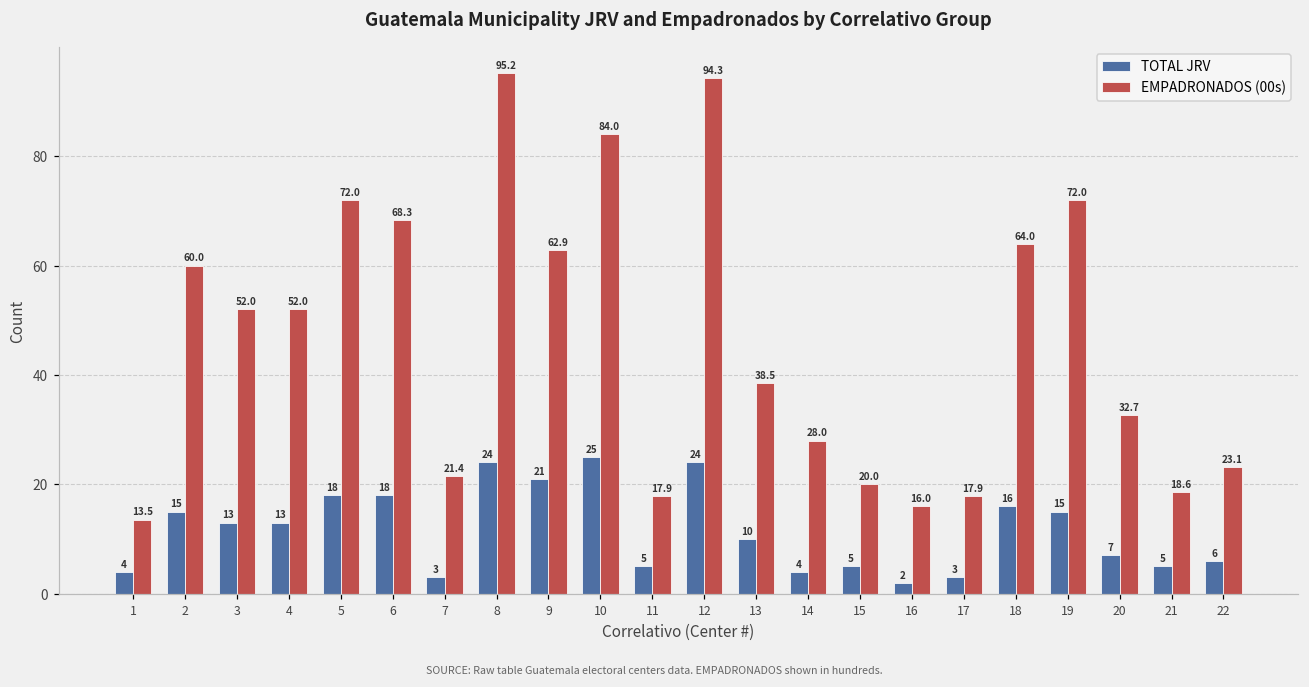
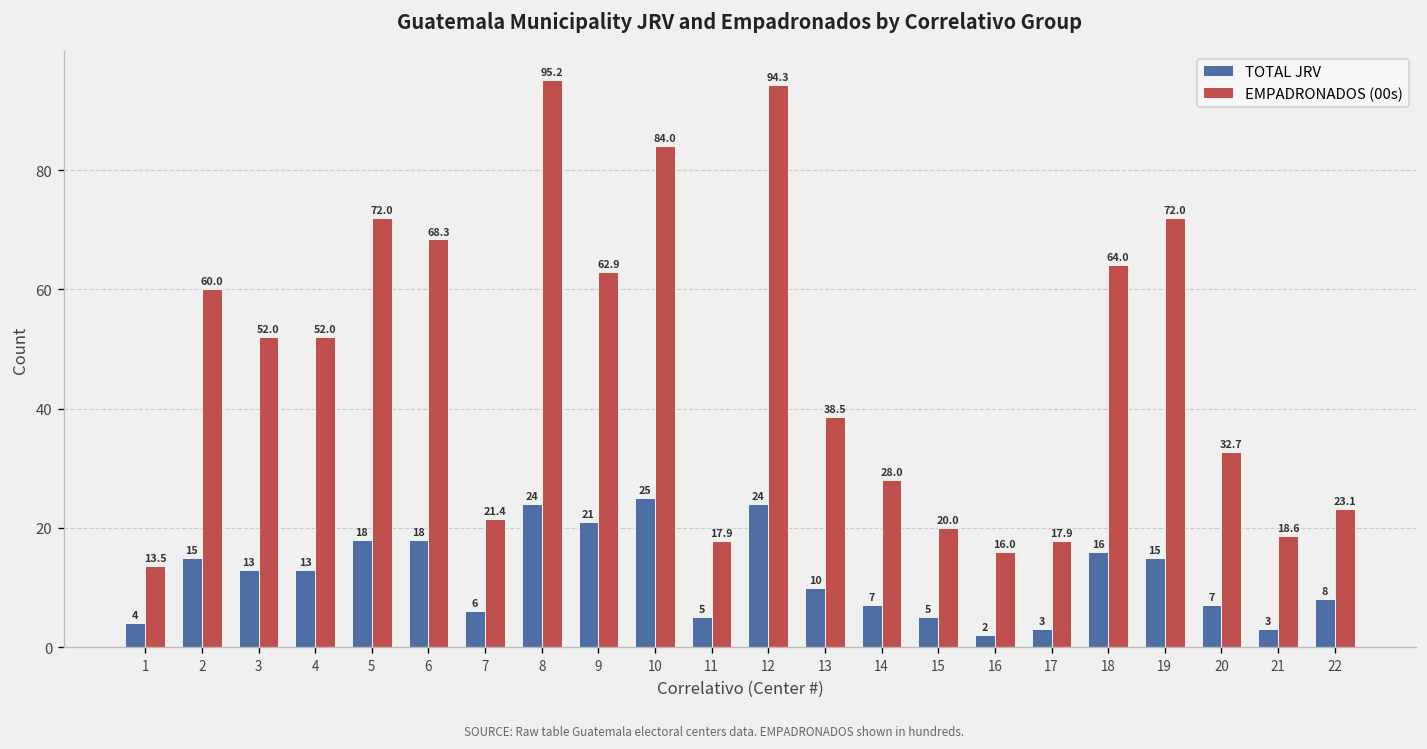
TOTAL JRV, 7: 3 -> 6
TOTAL JRV, 14: 4 -> 7
TOTAL JRV, 21: 5 -> 3
TOTAL JRV, 22: 6 -> 8
